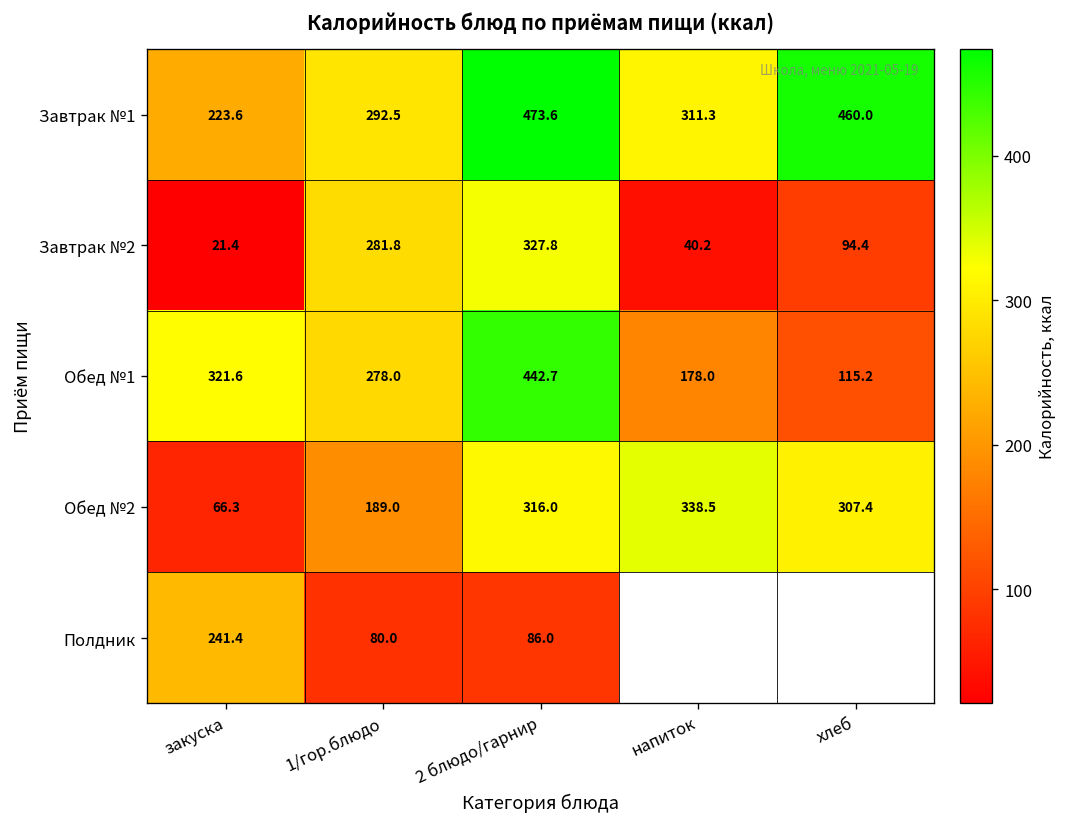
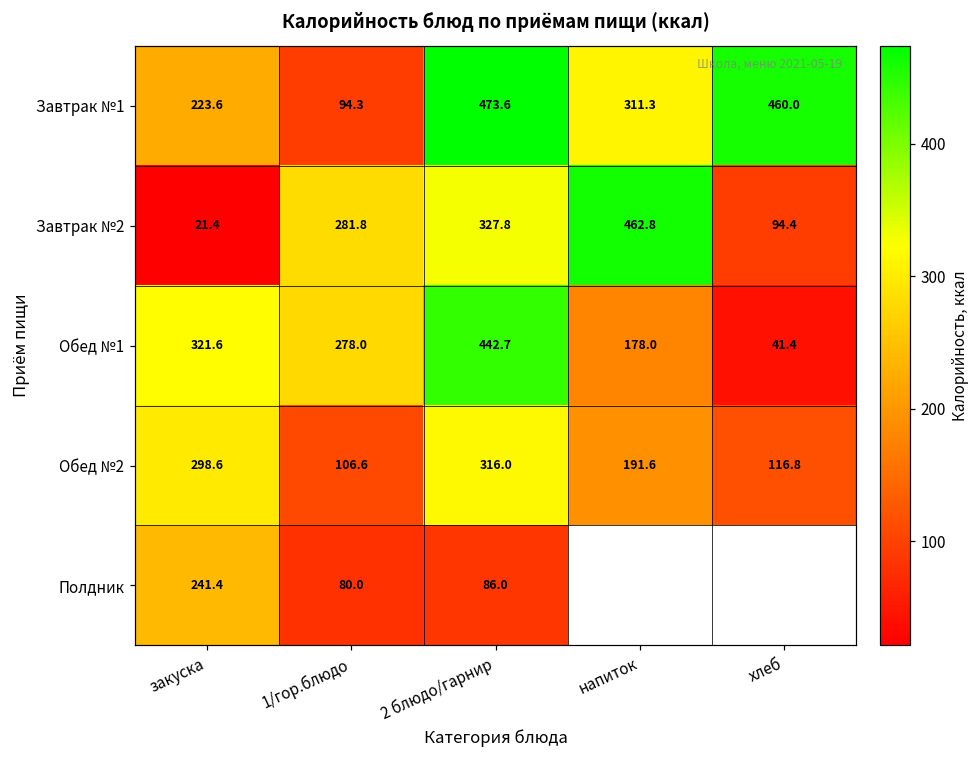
Завтрак №1, 1/гор.блюдо: 292.5 -> 94.3
Завтрак №2, напиток: 40.2 -> 462.8
Обед №1, хлеб: 115.2 -> 41.4
Обед №2, закуска: 66.3 -> 298.6
Обед №2, 1/гор.блюдо: 189.0 -> 106.6
Обед №2, напиток: 338.5 -> 191.6
Обед №2, хлеб: 307.4 -> 116.8
